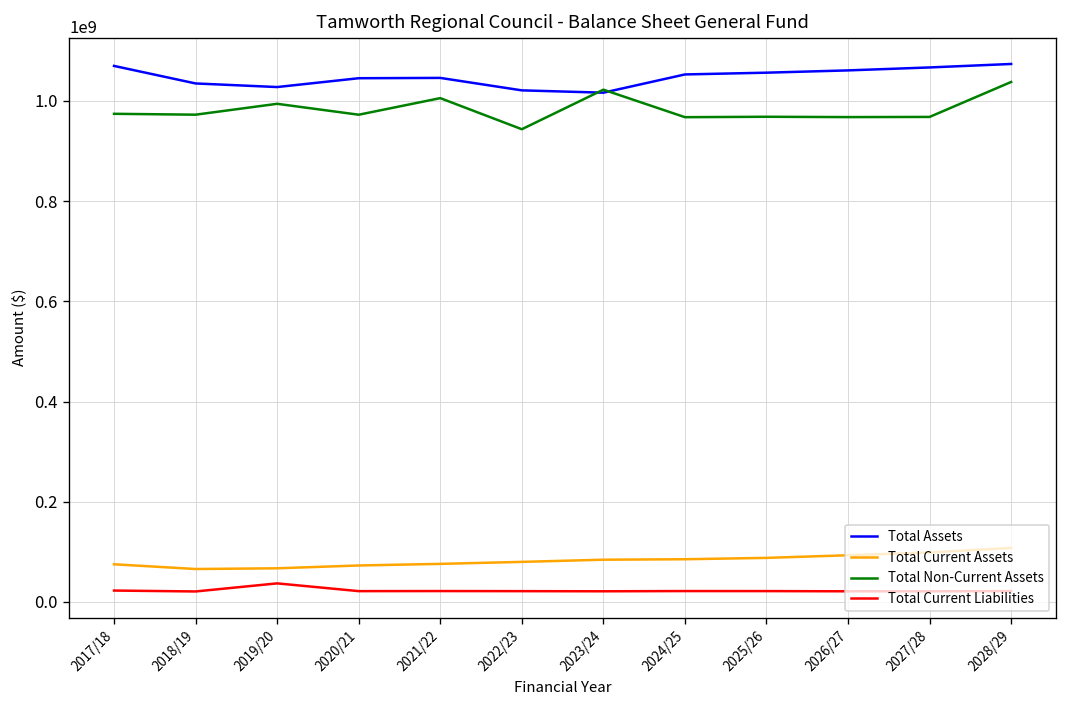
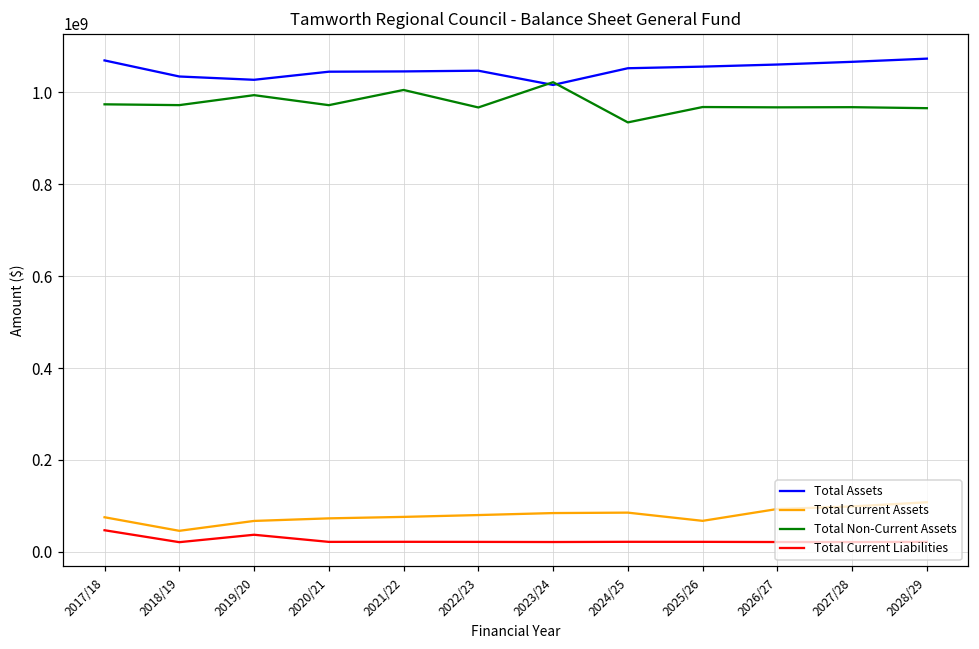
Total Current Liabilities, 2017/18: 20000000 -> 50000000
Total Current Assets, 2018/19: 70000000 -> 50000000
Total Assets, 2022/23: 1020000000 -> 1050000000
Total Non-Current Assets, 2022/23: 940000000 -> 970000000
Total Non-Current Assets, 2024/25: 970000000 -> 930000000
Total Current Assets, 2025/26: 90000000 -> 70000000
Total Non-Current Assets, 2028/29: 1040000000 -> 970000000
